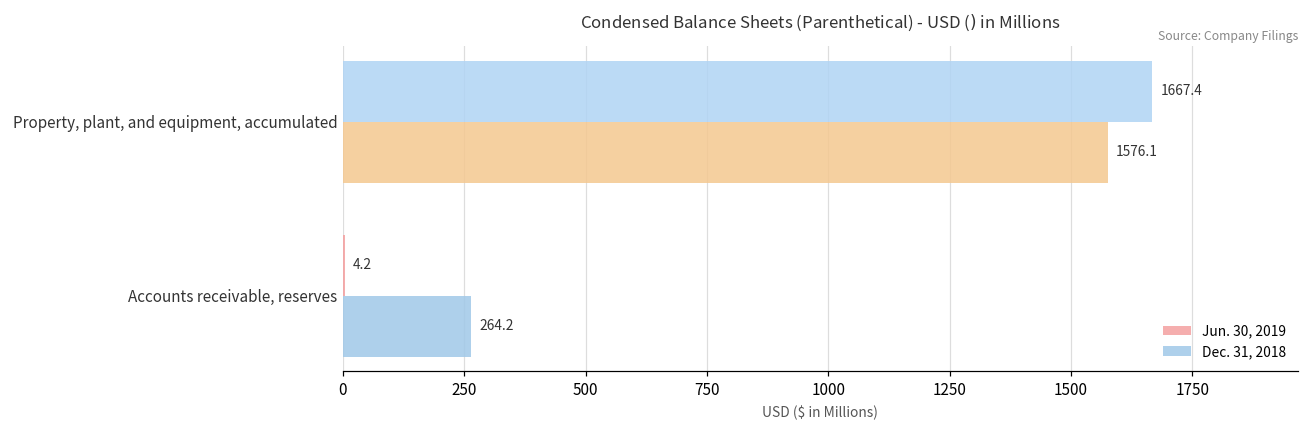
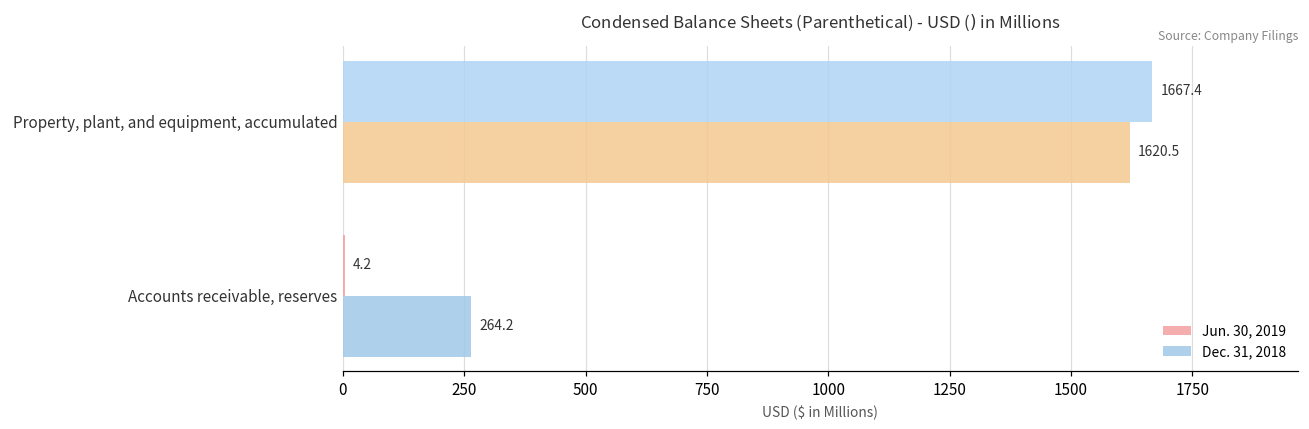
Dec. 31, 2018, Property, plant, and equipment, accumulated: 1576.1 -> 1620.5
